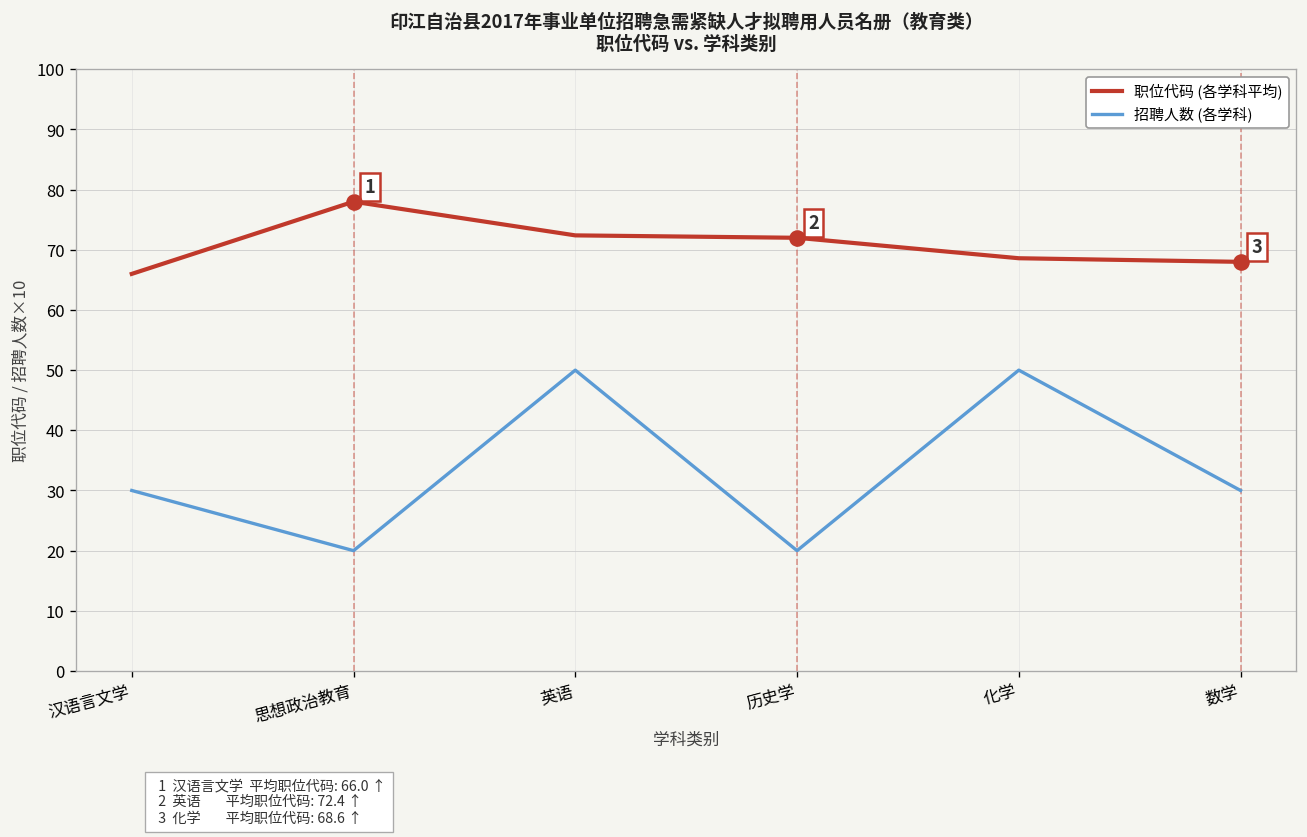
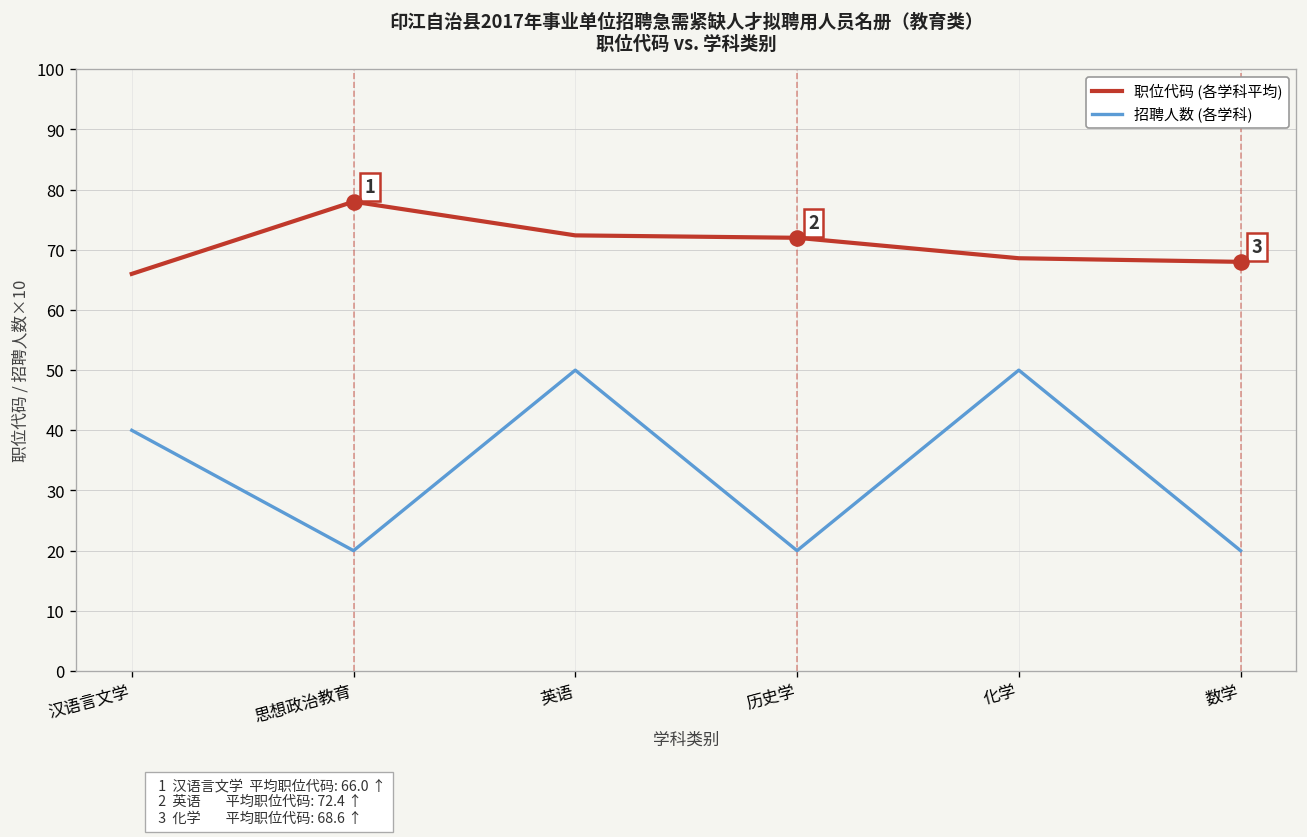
招聘人数 (各学科), 汉语言文学: 30 -> 40
招聘人数 (各学科), 数学: 30 -> 20
